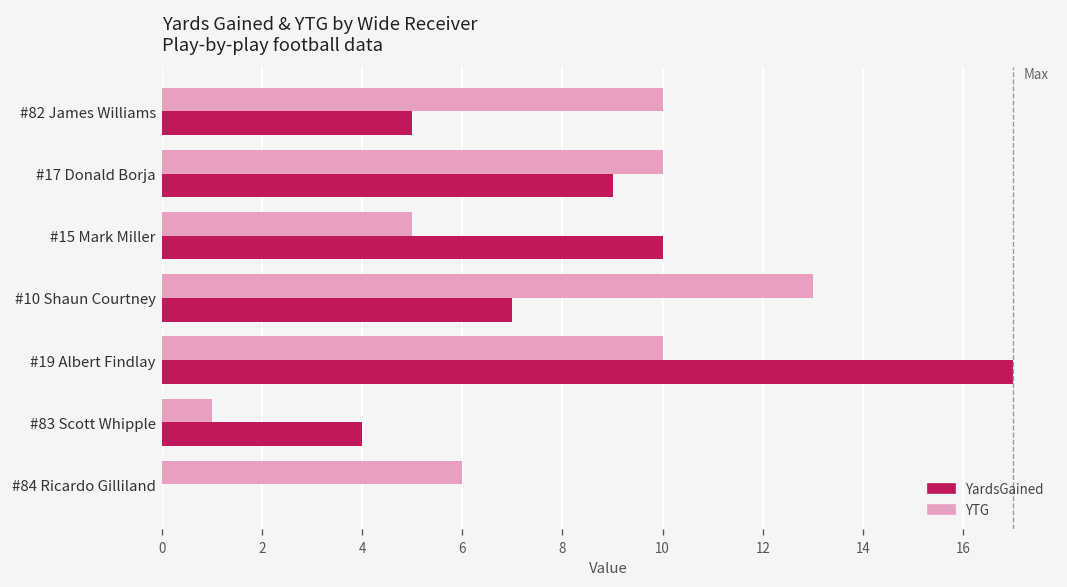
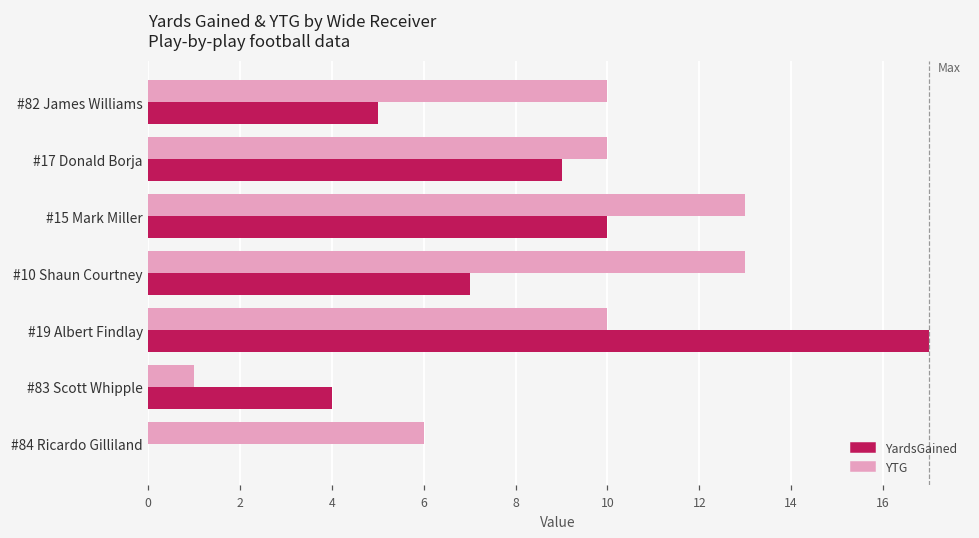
YTG, #15 Mark Miller: 5 -> 13
